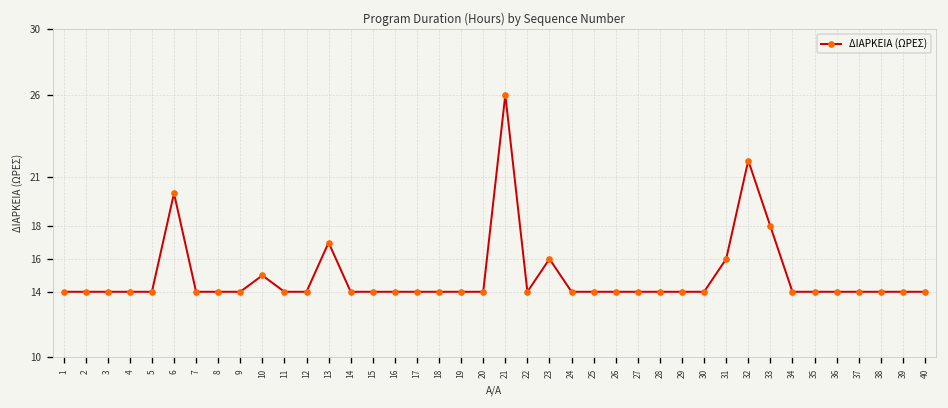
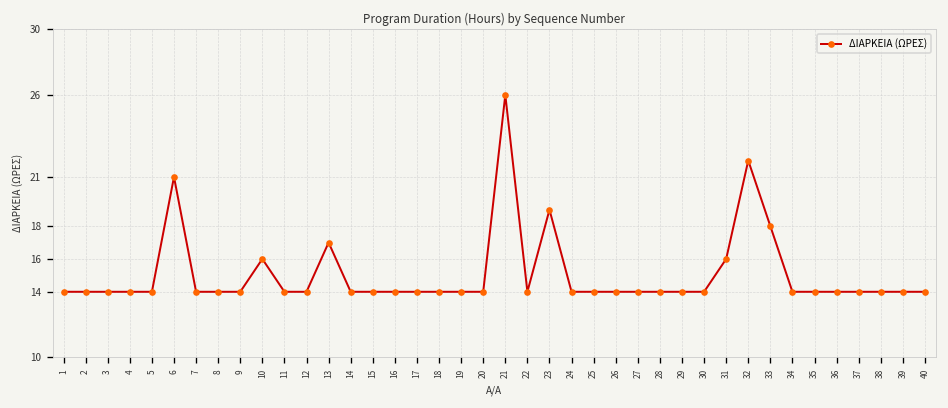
6: 20 -> 21
10: 15 -> 16
23: 16 -> 19
